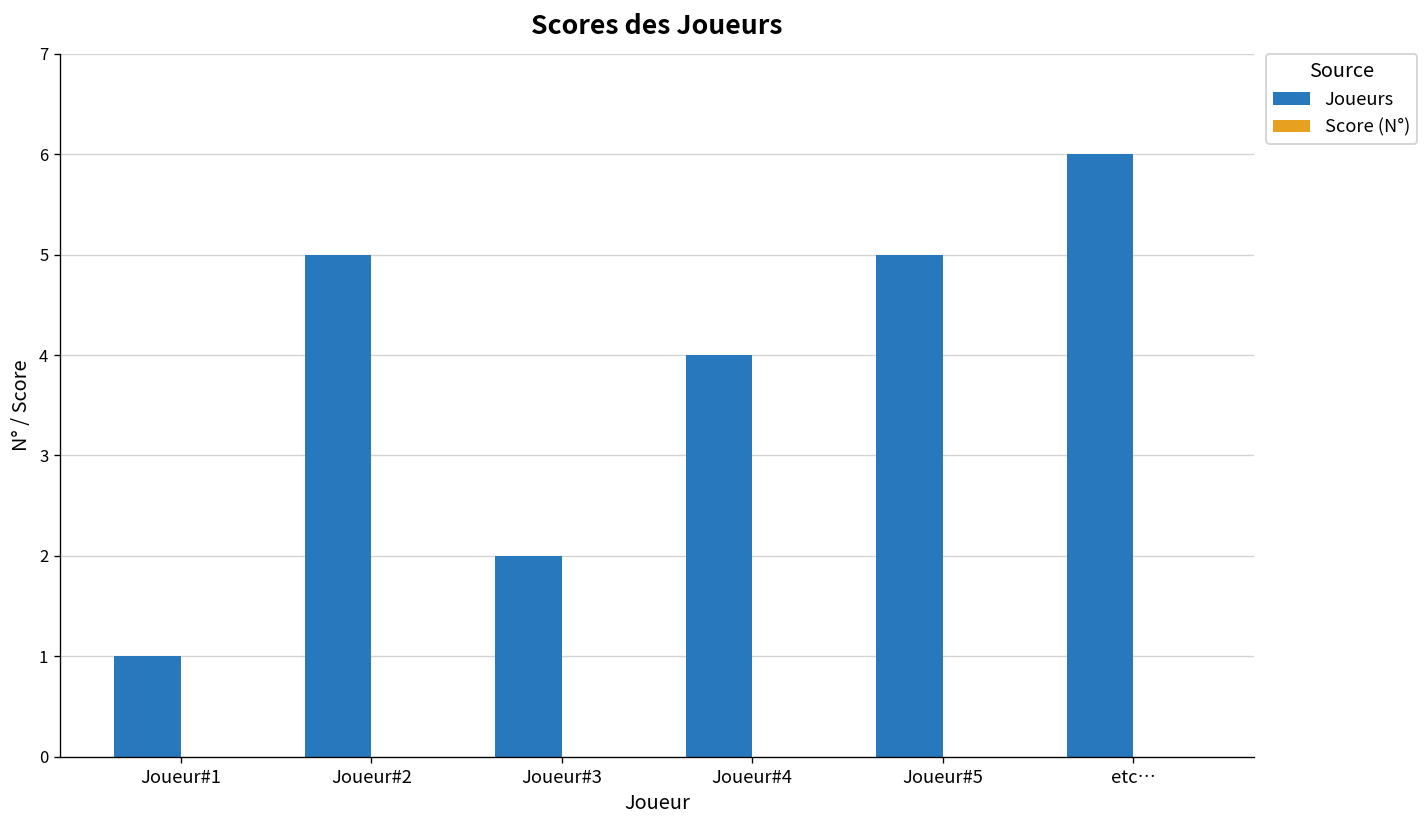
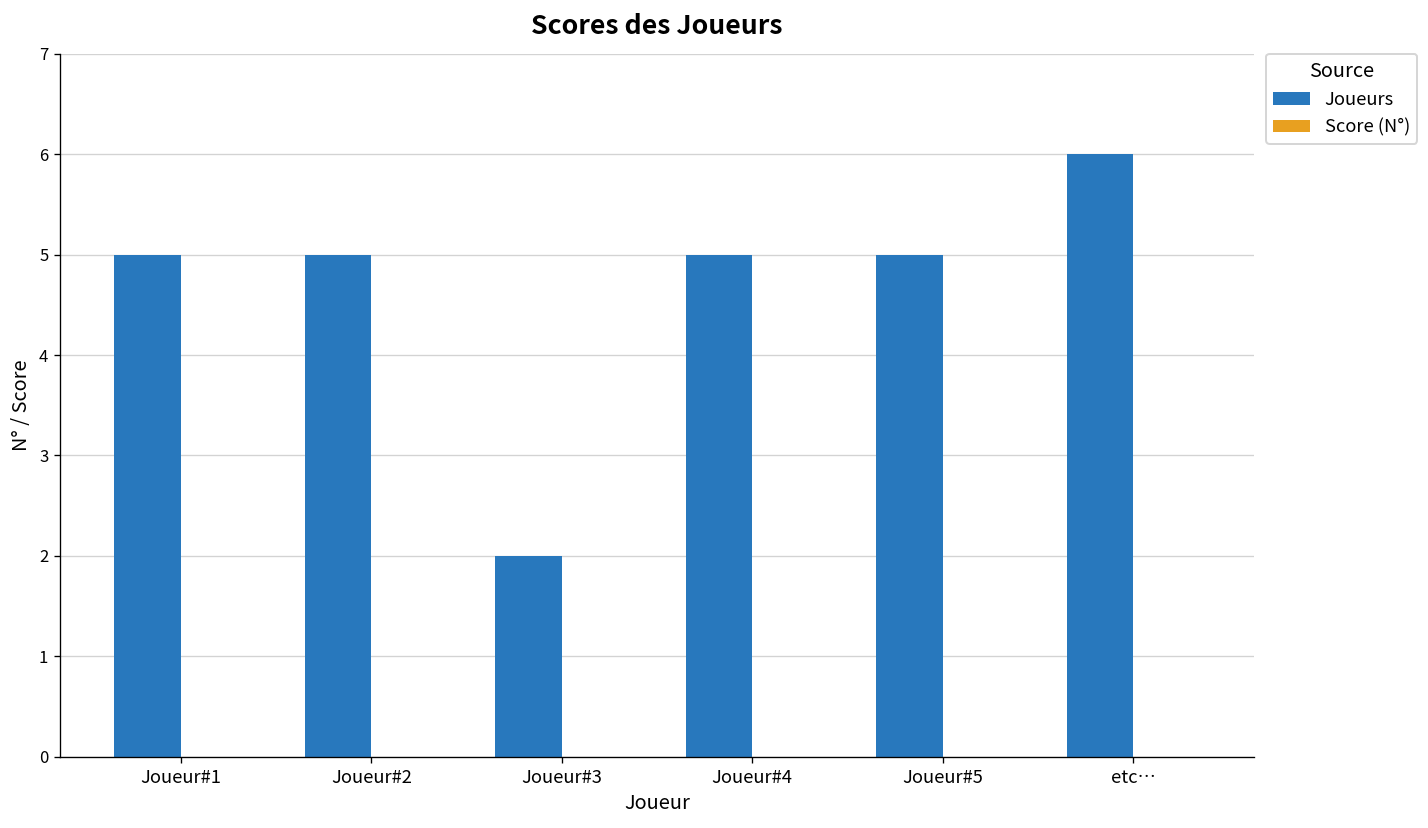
Joueurs, Joueur#1: 1 -> 5
Joueurs, Joueur#4: 4 -> 5
